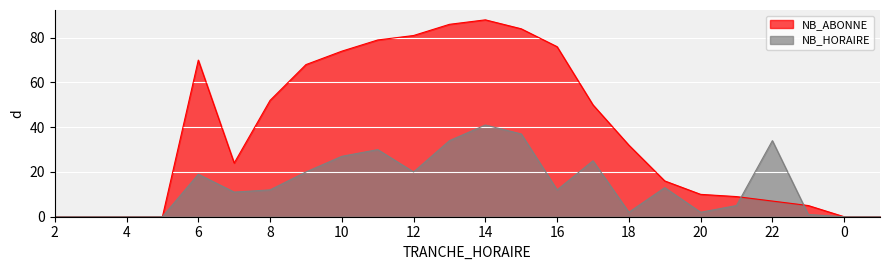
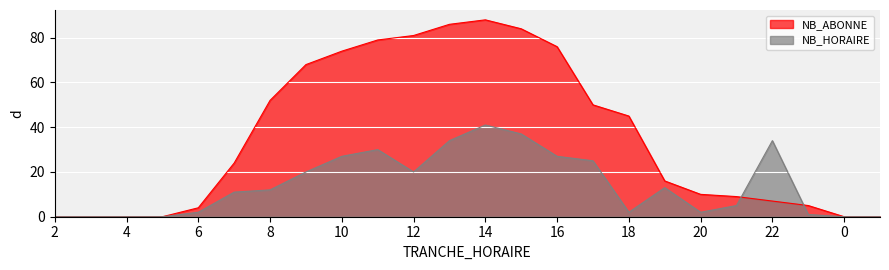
NB_ABONNE, 6: 70 -> 4
NB_HORAIRE, 6: 19 -> 2
NB_HORAIRE, 16: 12 -> 27
NB_ABONNE, 18: 32 -> 45
